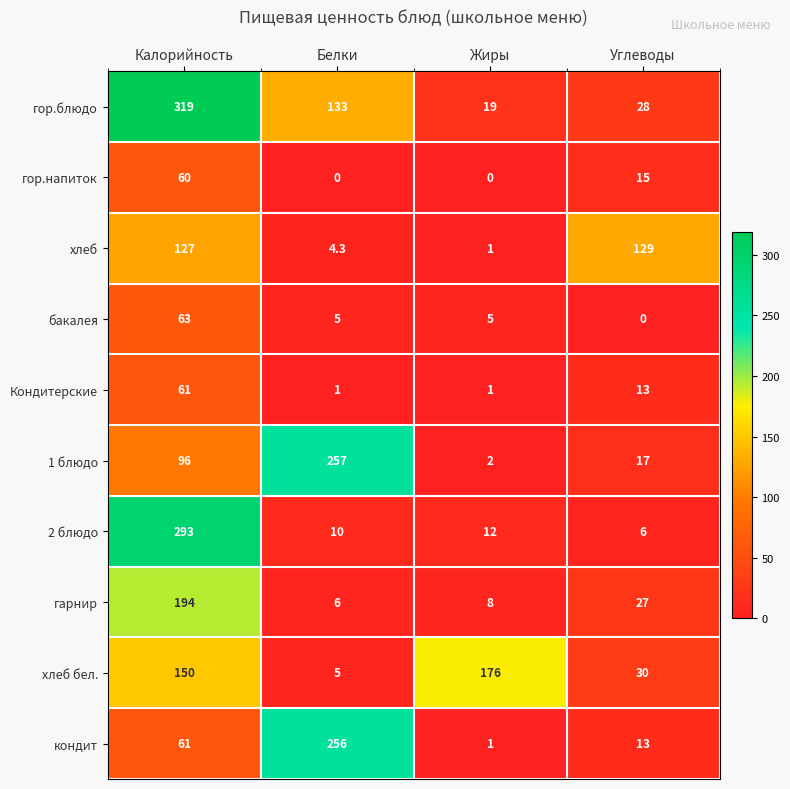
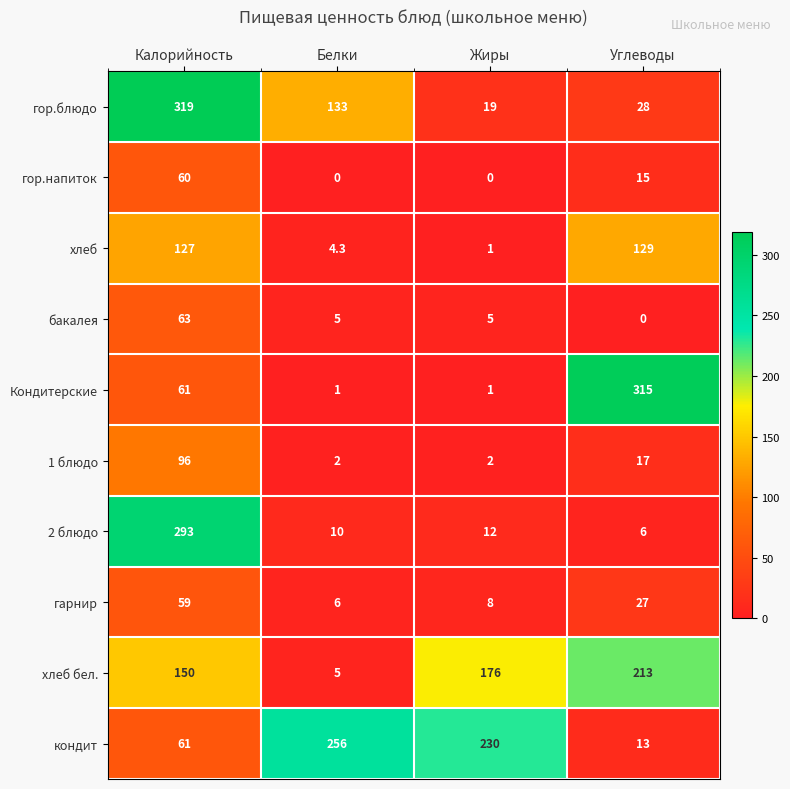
Кондитерские, Углеводы: 13 -> 315
1 блюдо, Белки: 257 -> 2
гарнир, Калорийность: 194 -> 59
хлеб бел., Углеводы: 30 -> 213
кондит, Жиры: 1 -> 230
